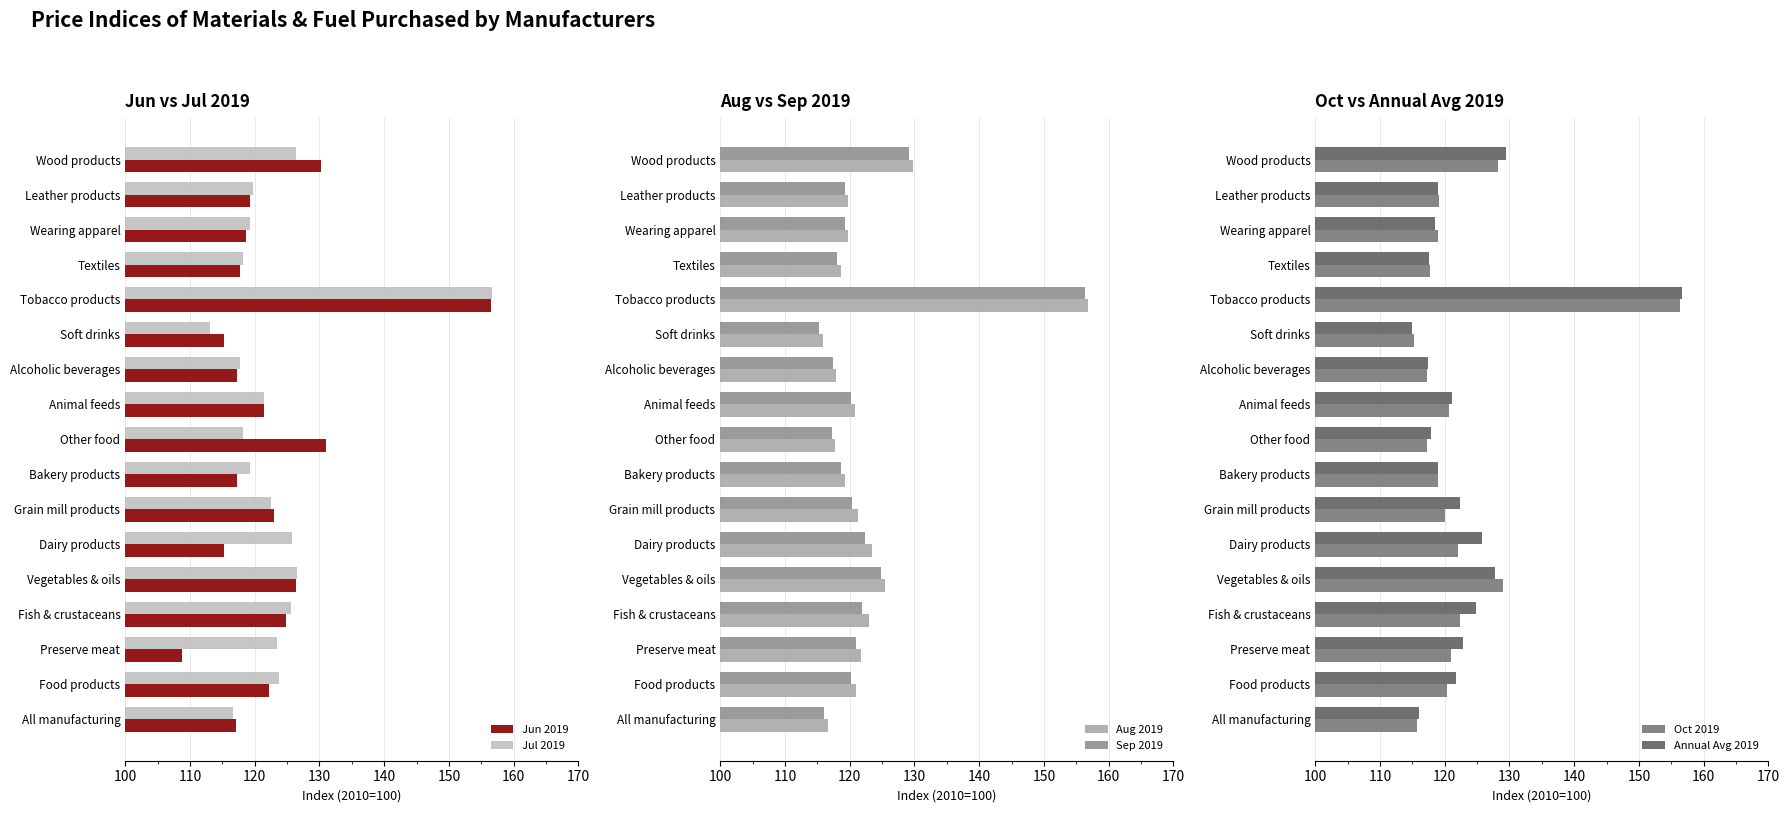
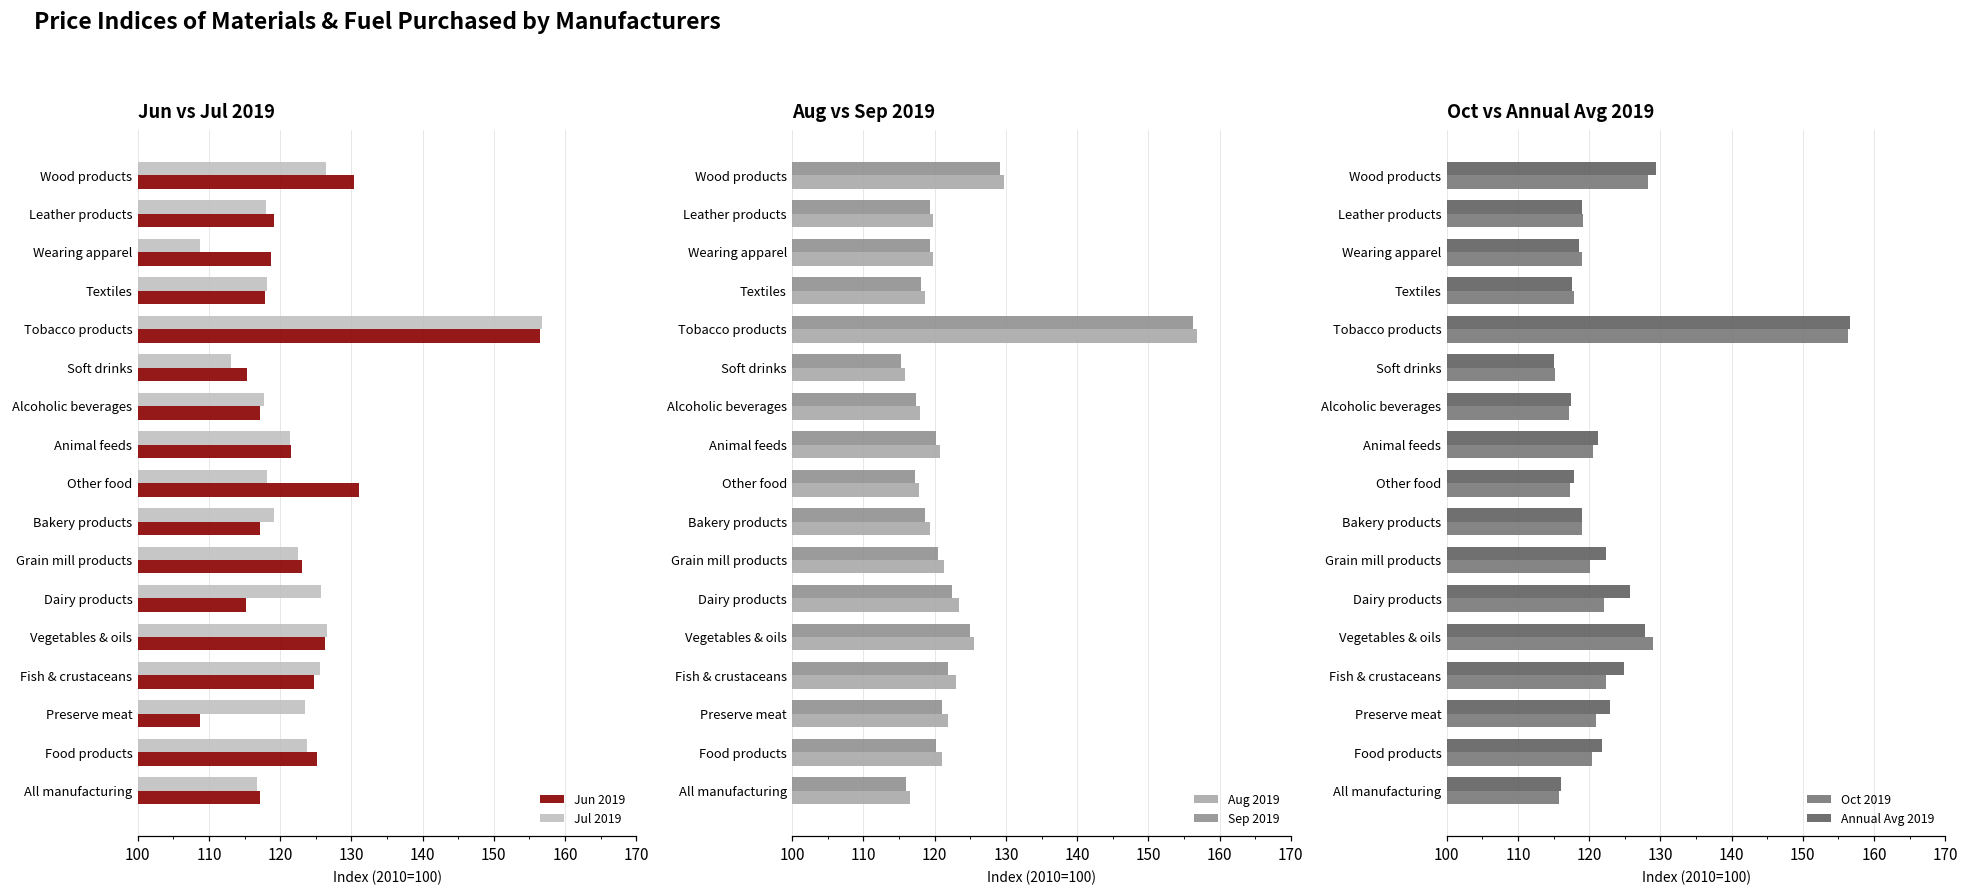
Jun vs Jul 2019, Jul 2019, Leather products: 120 -> 118
Jun vs Jul 2019, Jul 2019, Wearing apparel: 119 -> 109
Jun vs Jul 2019, Jun 2019, Food products: 122 -> 125
